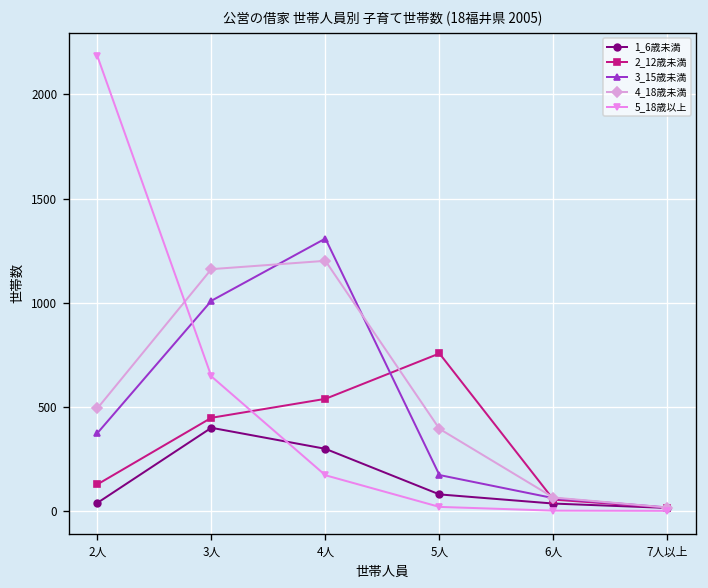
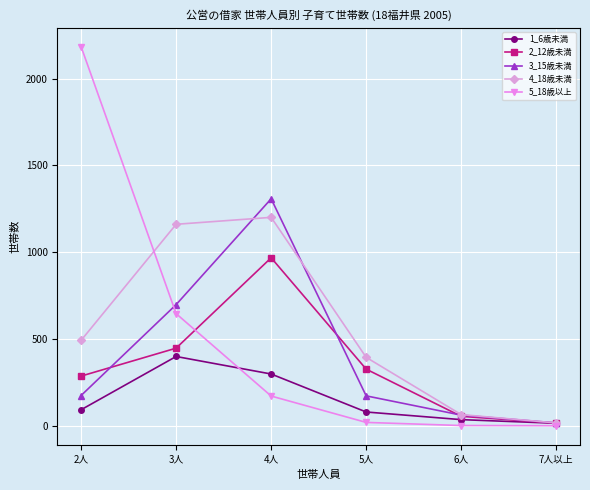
1_6歳未満, 2人: 40 -> 90
2_12歳未満, 2人: 130 -> 290
3_15歳未満, 2人: 370 -> 170
3_15歳未満, 3人: 1010 -> 700
2_12歳未満, 4人: 540 -> 970
2_12歳未満, 5人: 760 -> 330
